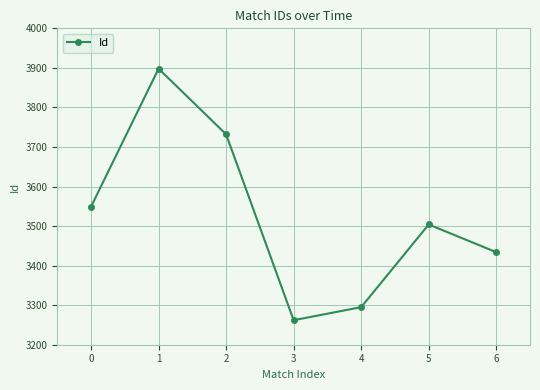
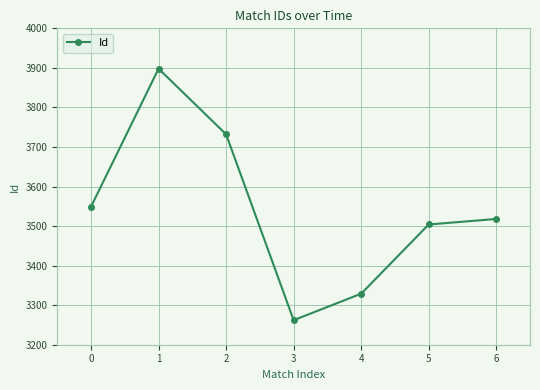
4: 3300 -> 3330
6: 3430 -> 3520
